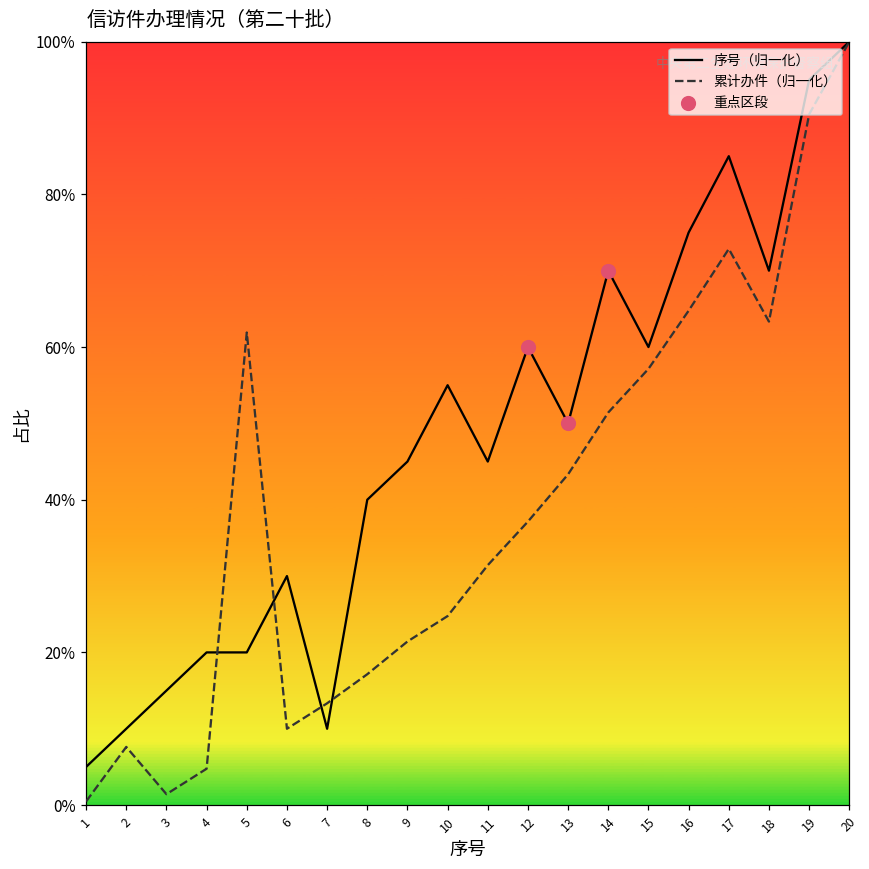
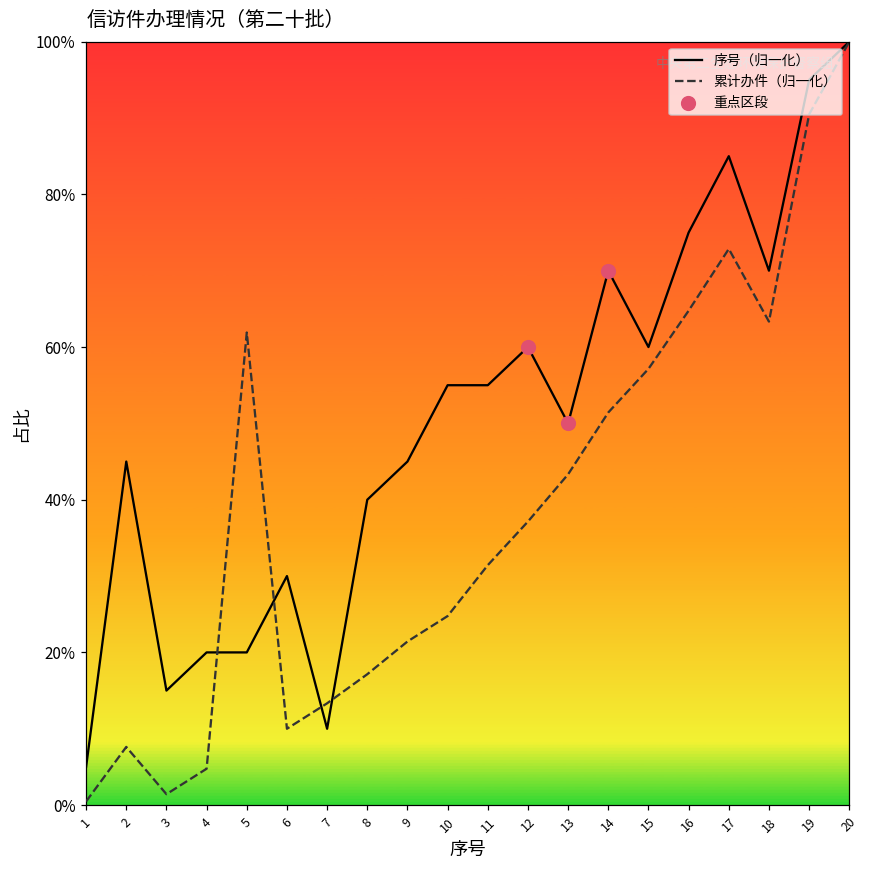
序号（归一化）, 2: 10% -> 45%
序号（归一化）, 11: 45% -> 55%
